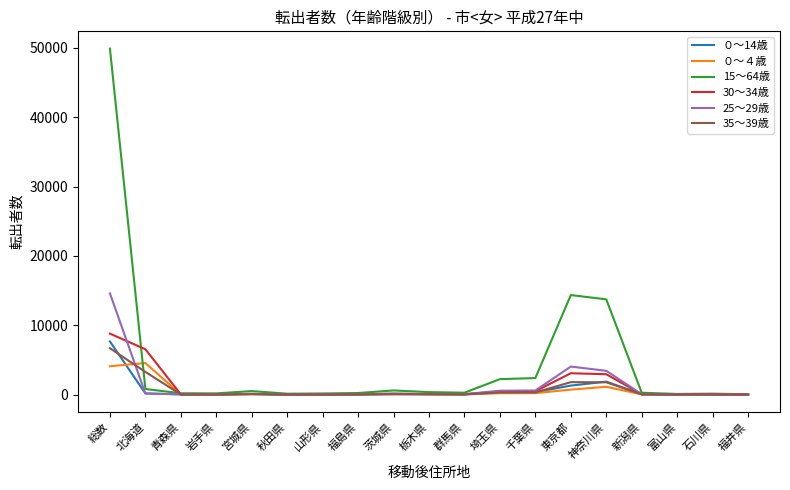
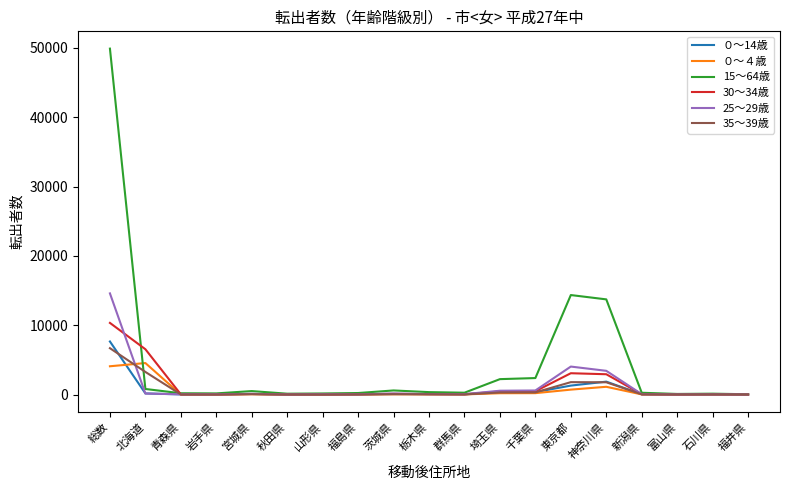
30～34歳, 総数: 9000 -> 10000
